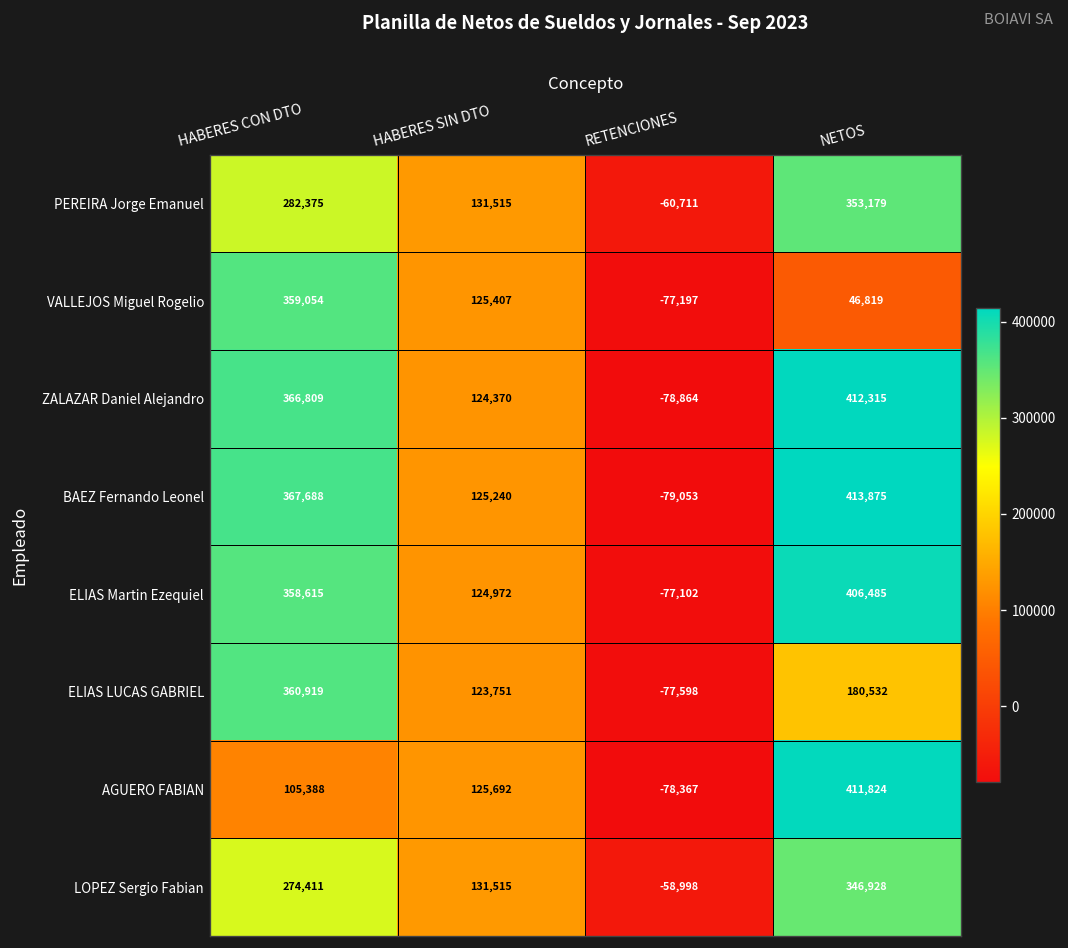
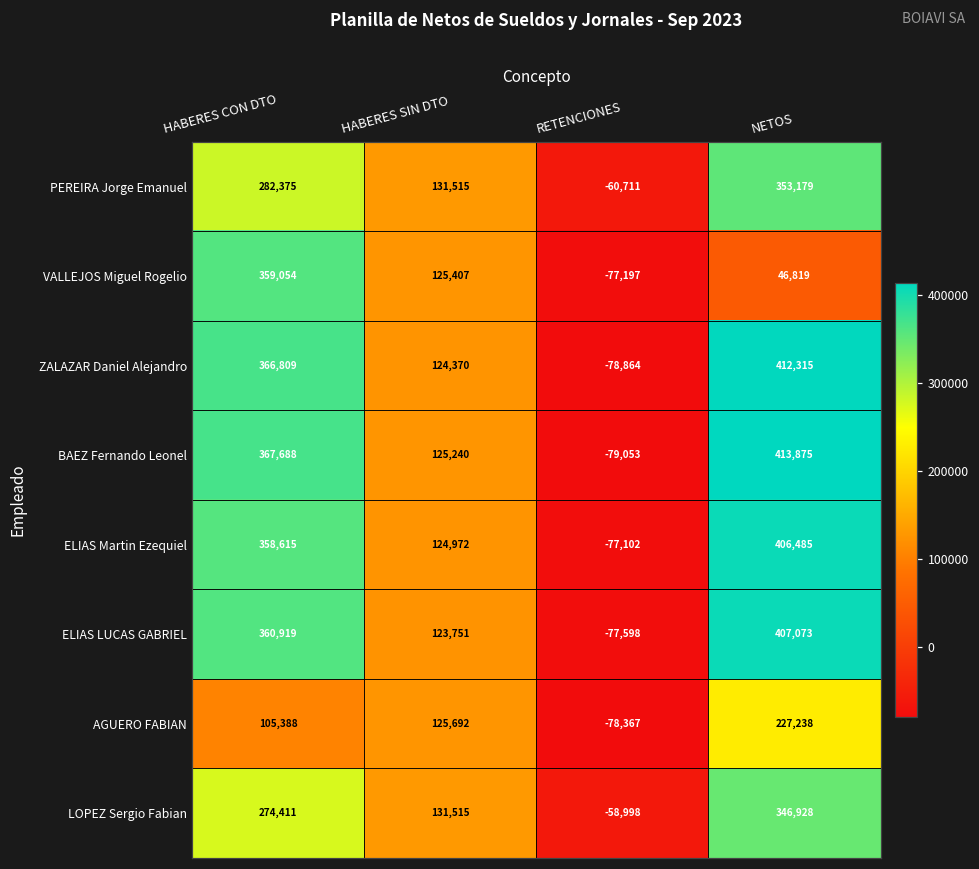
ELIAS LUCAS GABRIEL, NETOS: 180,532 -> 407,073
AGUERO FABIAN, NETOS: 411,824 -> 227,238
